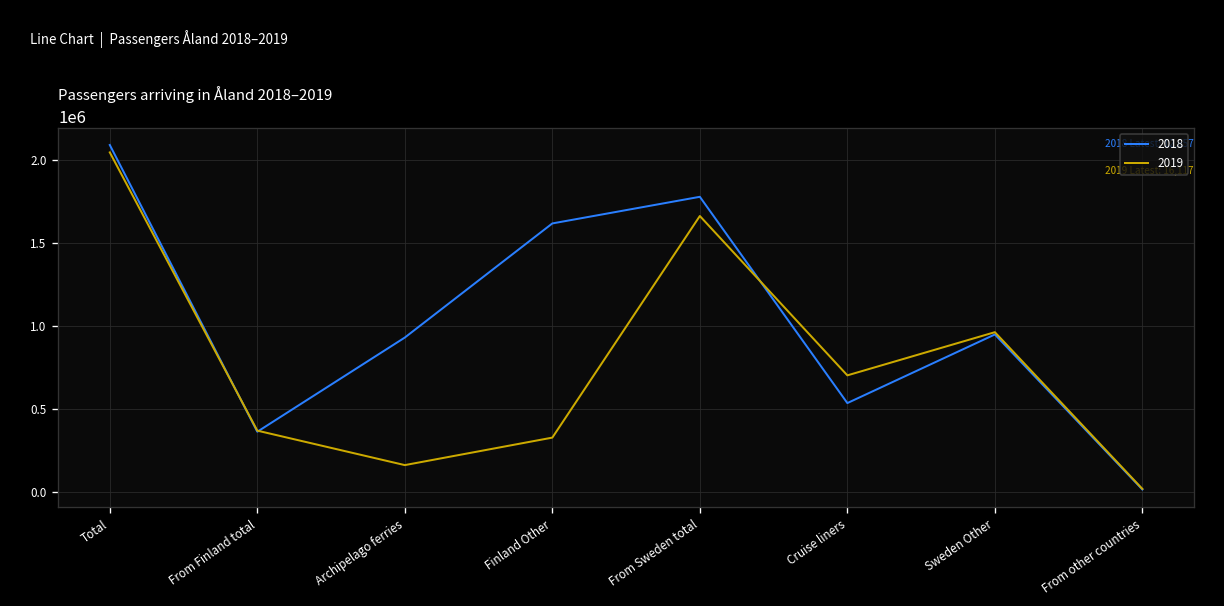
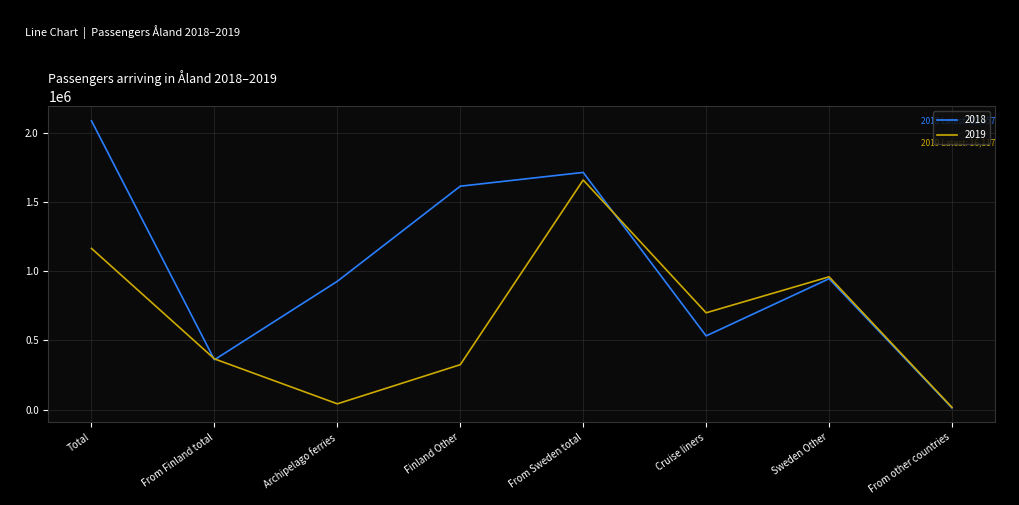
2019, Total: 2040000 -> 1170000
2019, Archipelago ferries: 160000 -> 40000
2018, From Sweden total: 1780000 -> 1720000
